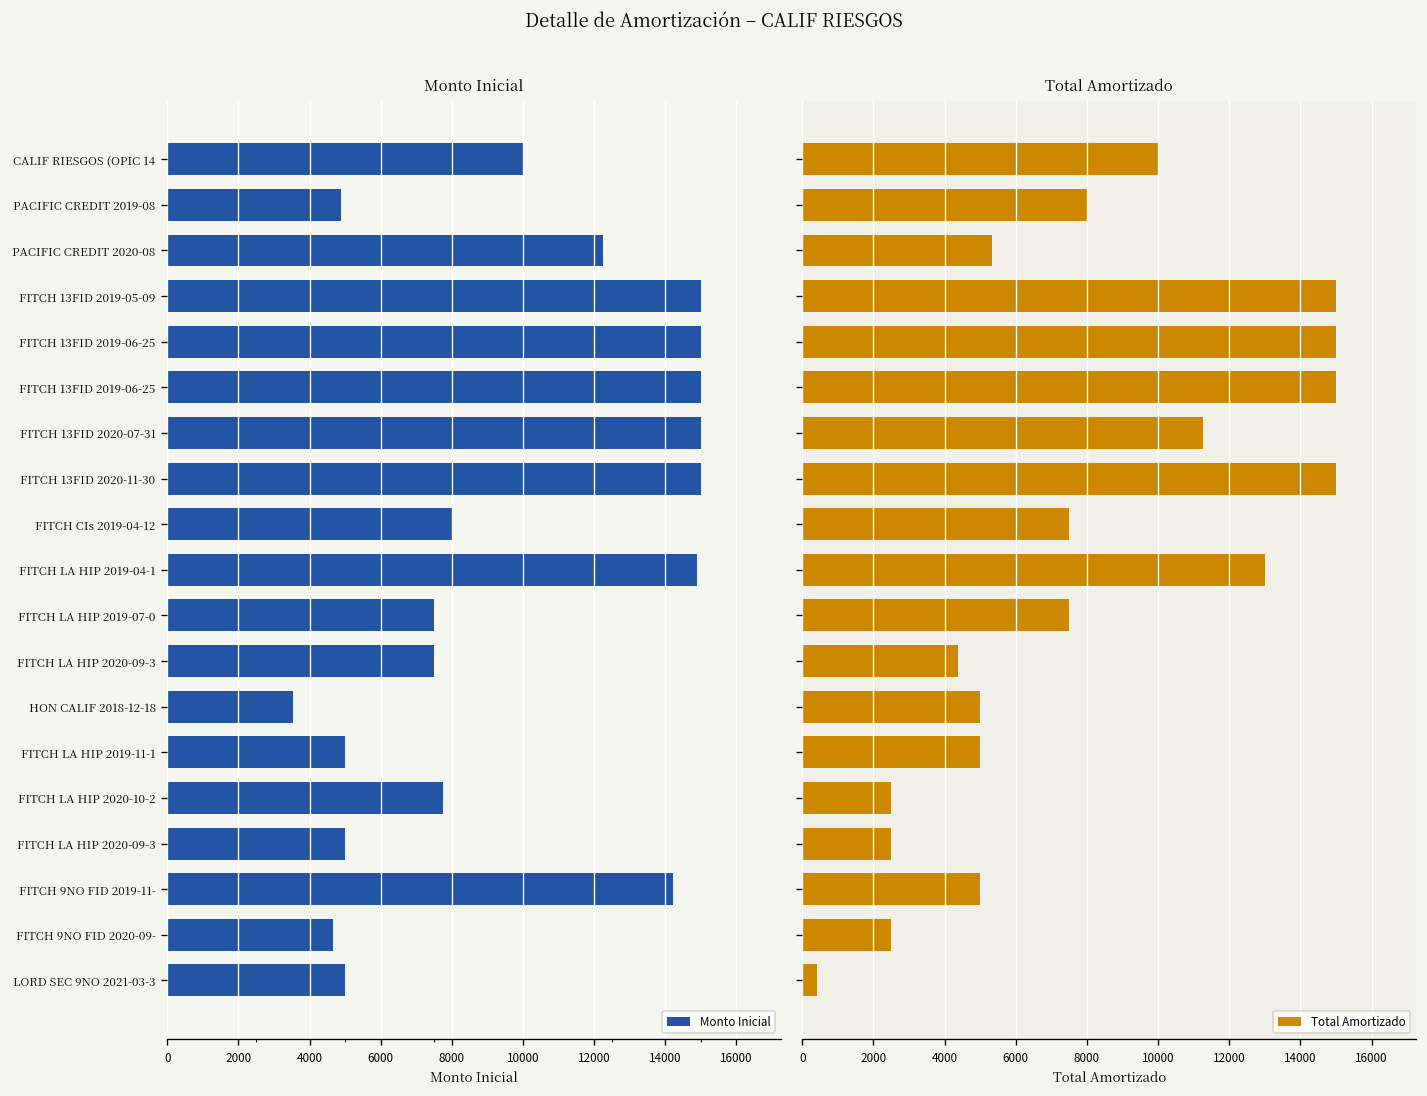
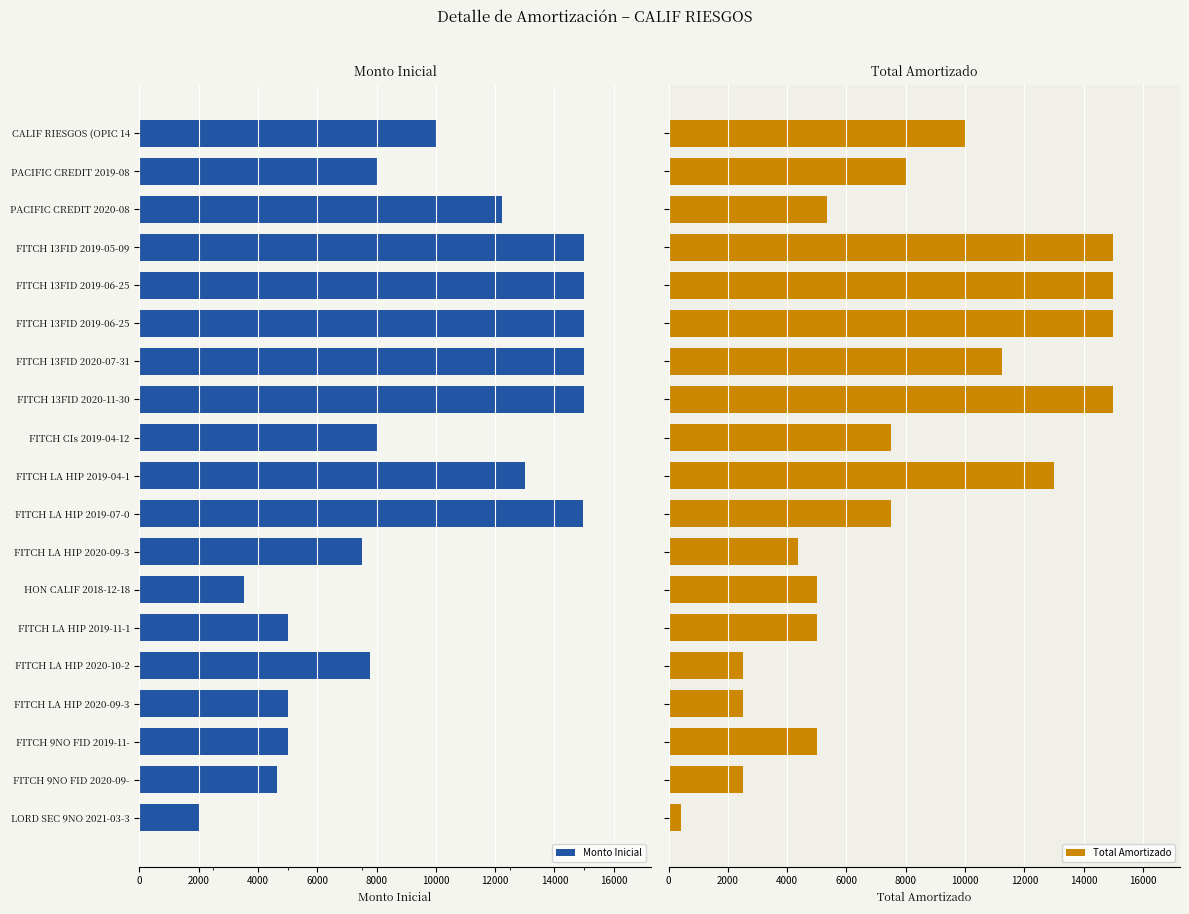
Monto Inicial, PACIFIC CREDIT 2019-08: 4900 -> 8000
Monto Inicial, FITCH LA HIP 2019-04-1: 14900 -> 13000
Monto Inicial, FITCH LA HIP 2019-07-0: 7500 -> 15000
Monto Inicial, FITCH 9NO FID 2019-11-: 14200 -> 5000
Monto Inicial, LORD SEC 9NO 2021-03-3: 5000 -> 2100
